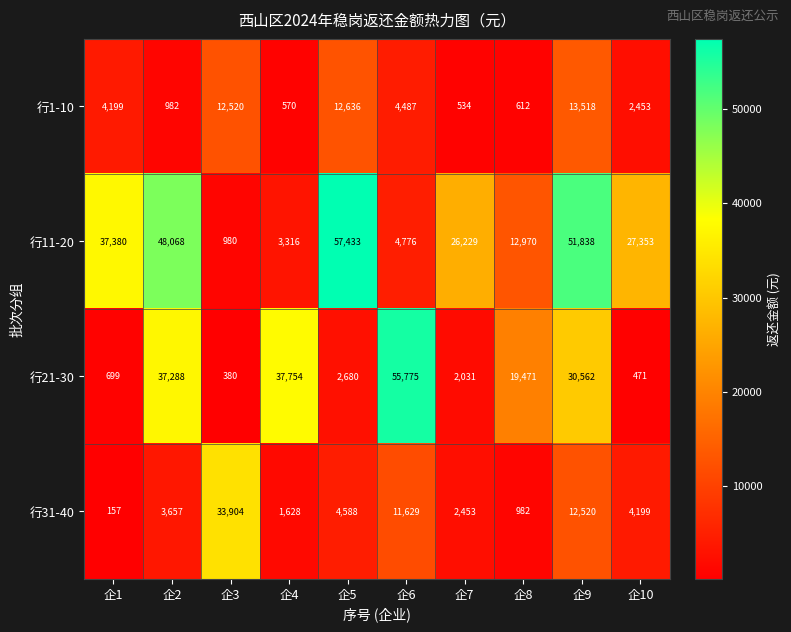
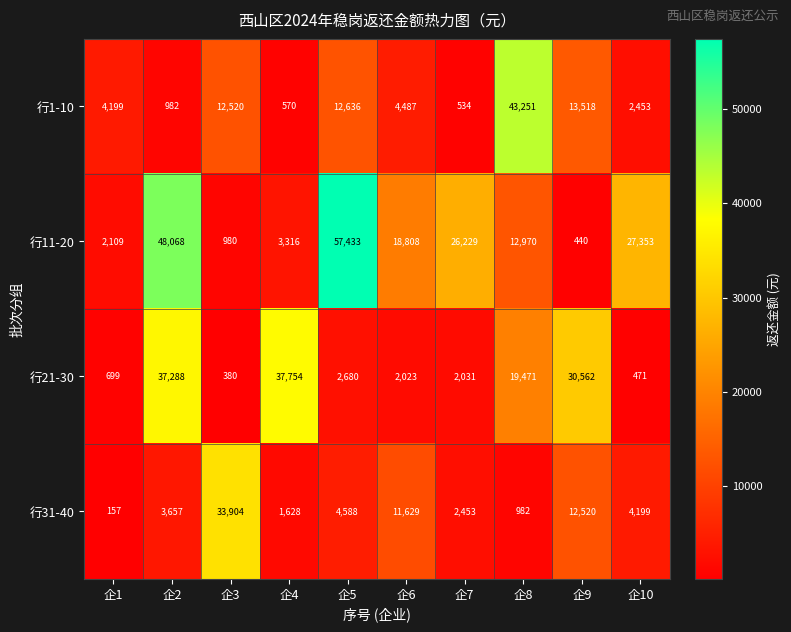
行1-10, 企8: 612 -> 43,251
行11-20, 企1: 37,380 -> 2,109
行11-20, 企6: 4,776 -> 18,808
行11-20, 企9: 51,838 -> 440
行21-30, 企6: 55,775 -> 2,023
